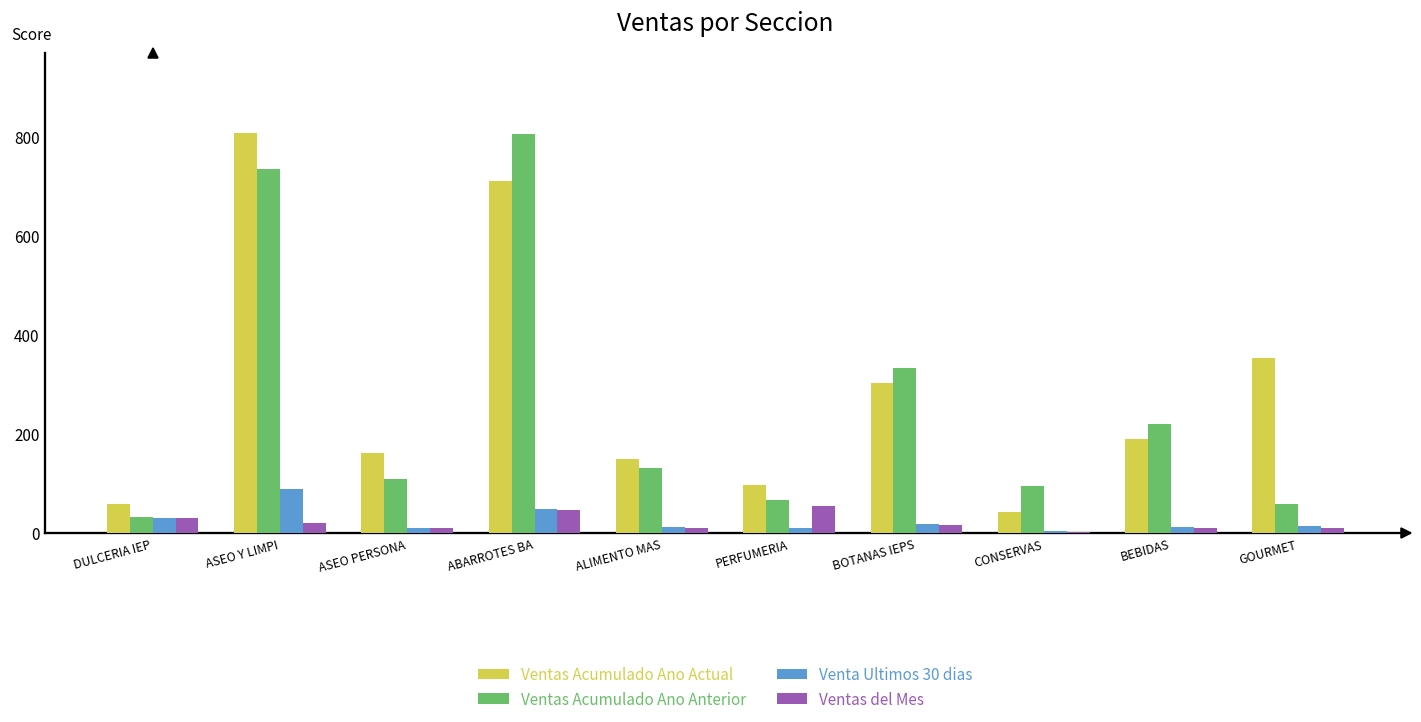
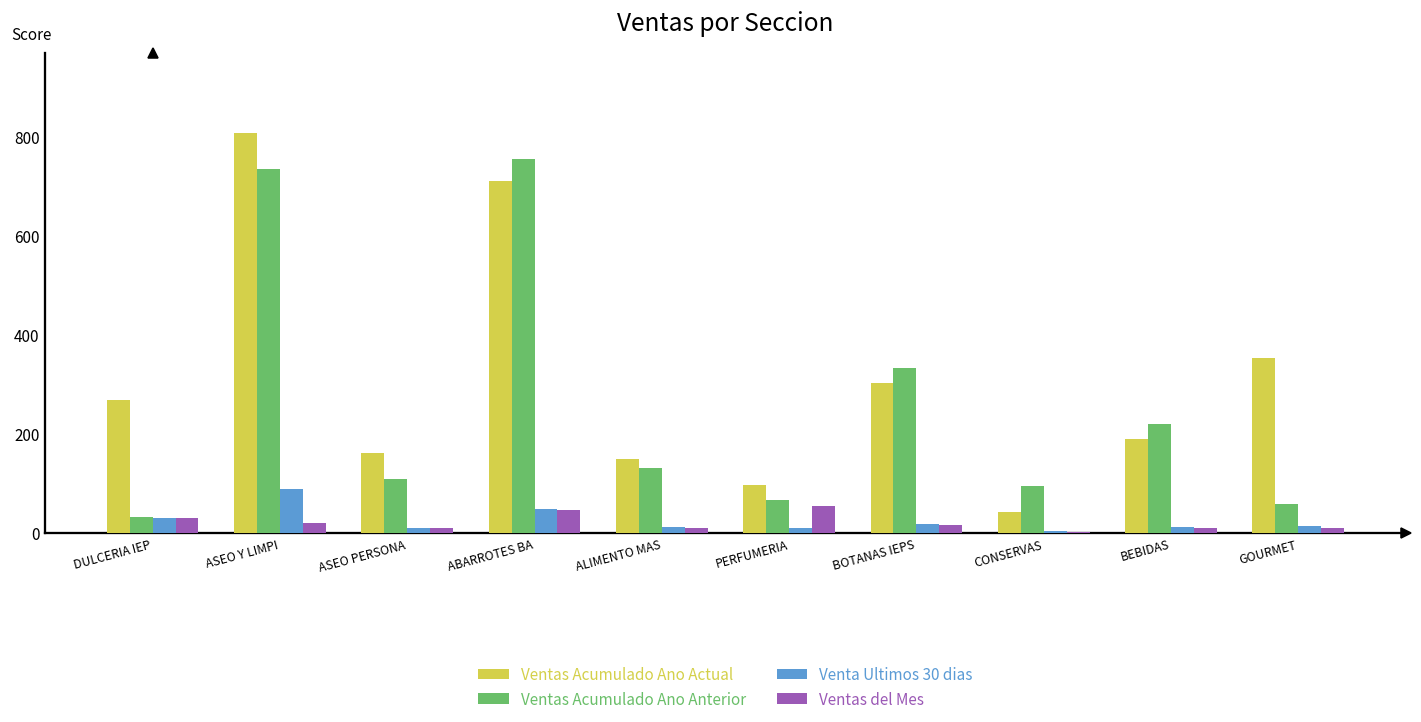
Ventas Acumulado Ano Actual, DULCERIA IEP: 60 -> 270
Ventas Acumulado Ano Anterior, ABARROTES BA: 800 -> 760
